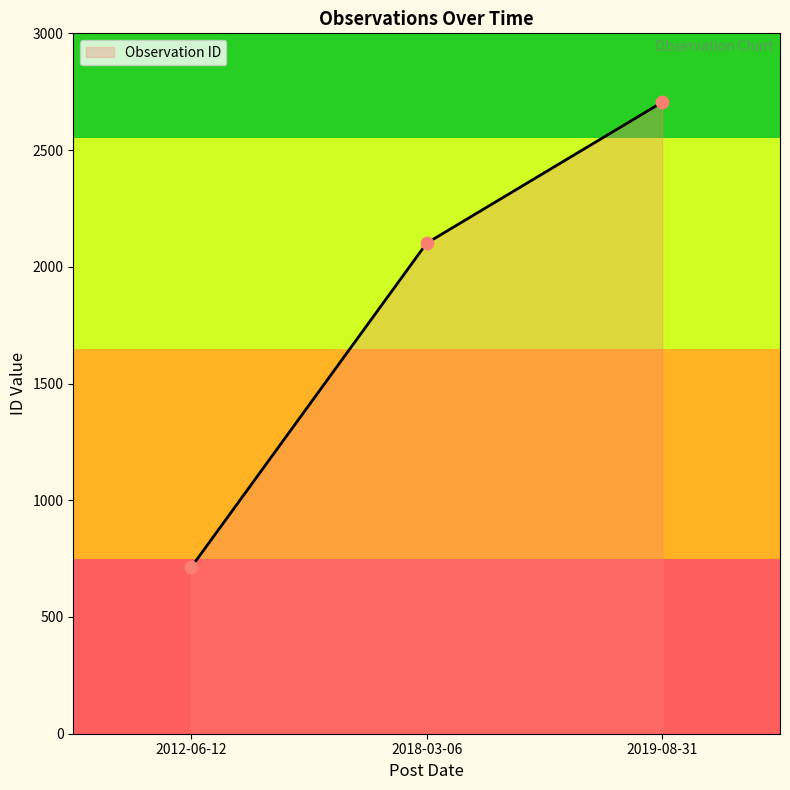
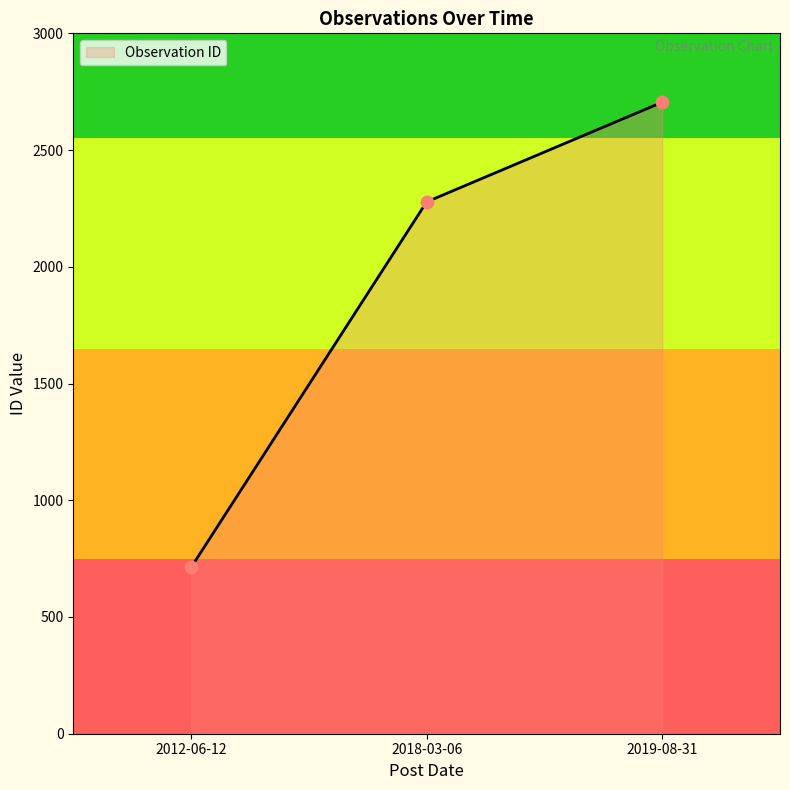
2018-03-06: 2100 -> 2280
